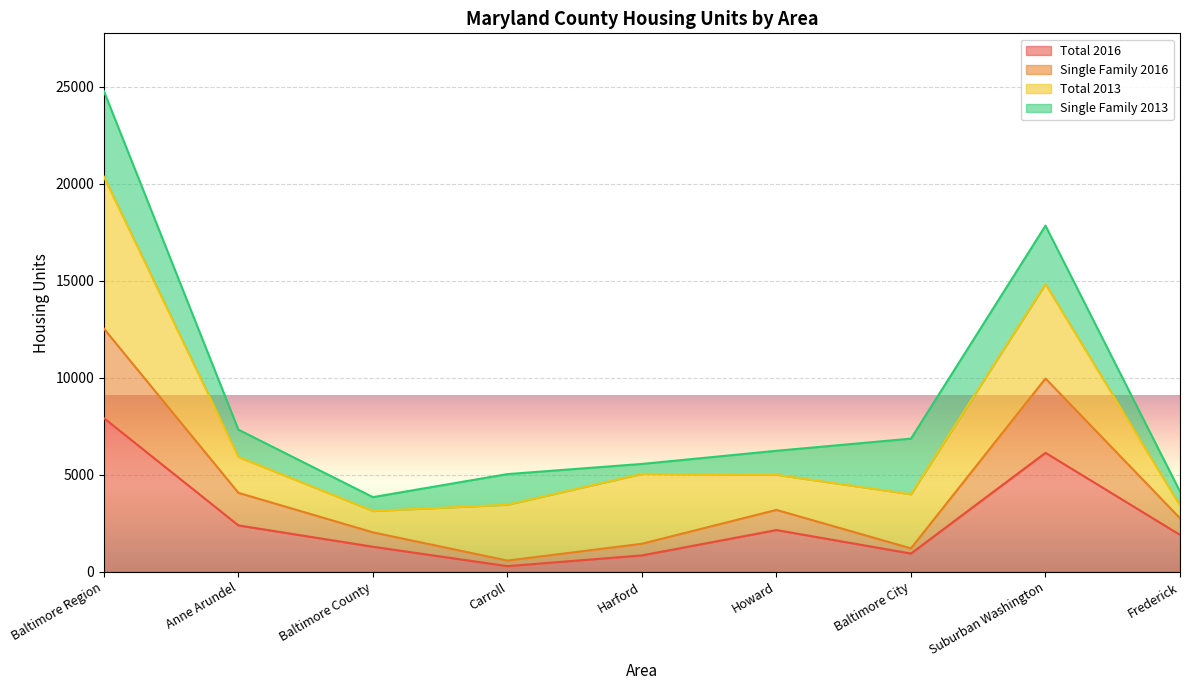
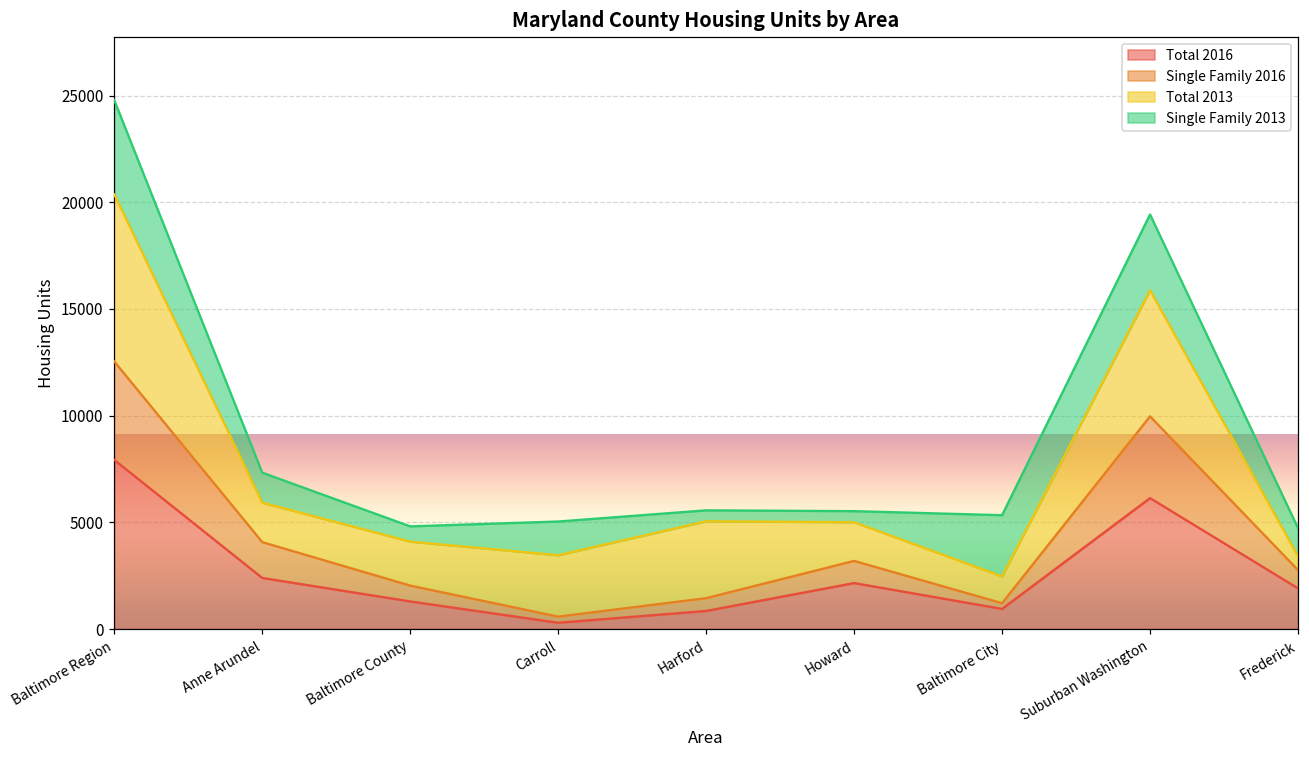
Total 2013, Baltimore County: 1100 -> 2100
Single Family 2013, Howard: 1200 -> 500
Total 2013, Baltimore City: 2800 -> 1300
Total 2013, Suburban Washington: 4900 -> 5900
Single Family 2013, Suburban Washington: 3000 -> 3600
Single Family 2013, Frederick: 700 -> 1300
